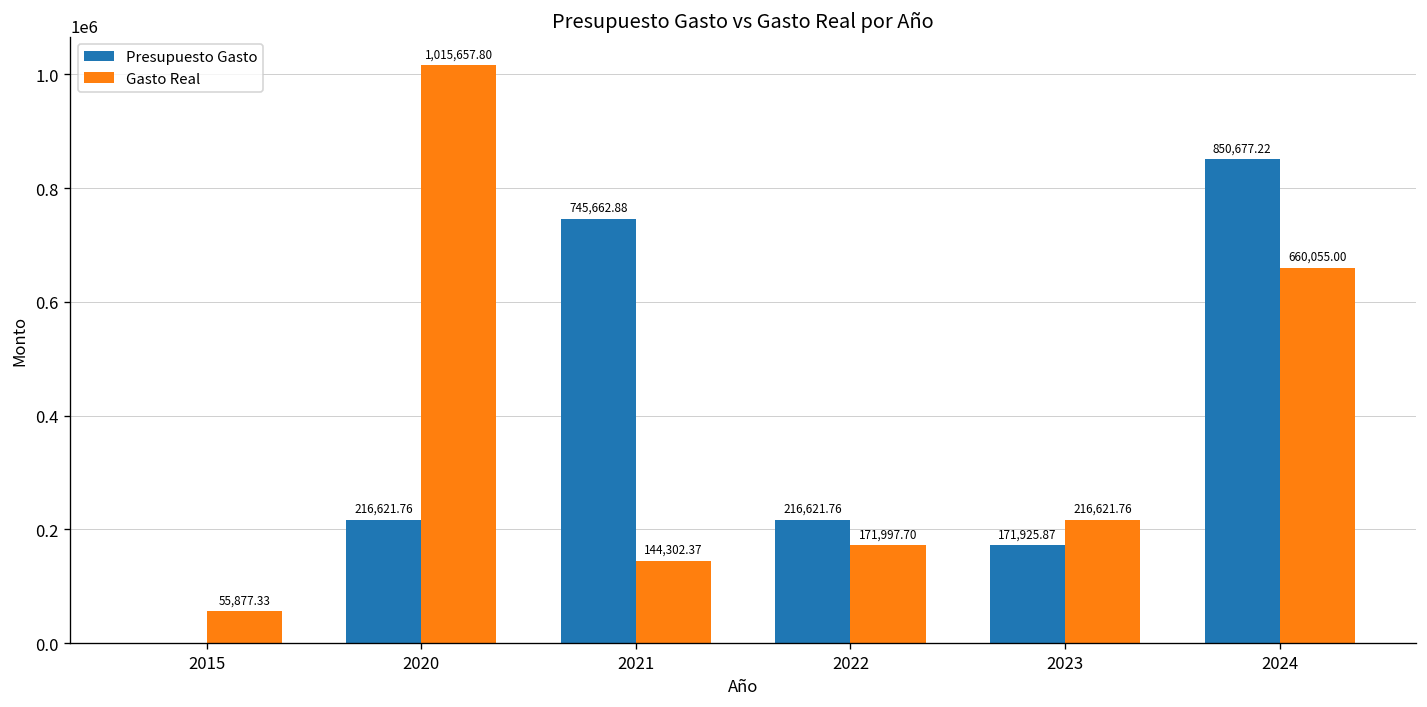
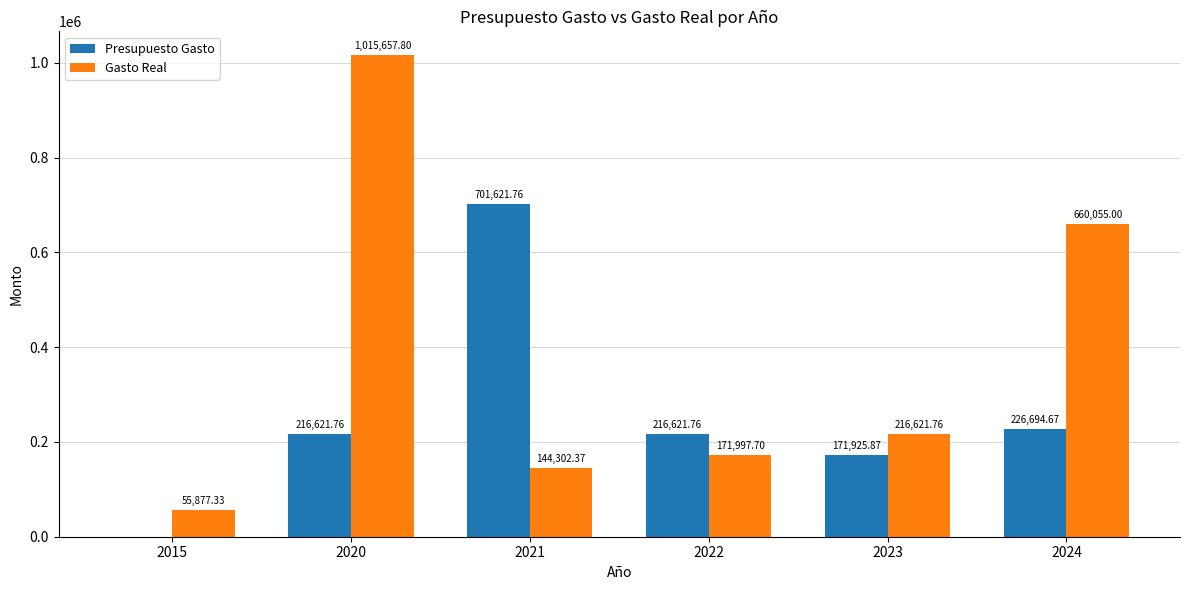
Presupuesto Gasto, 2021: 745,662.88 -> 701,621.76
Presupuesto Gasto, 2024: 850,677.22 -> 226,694.67
